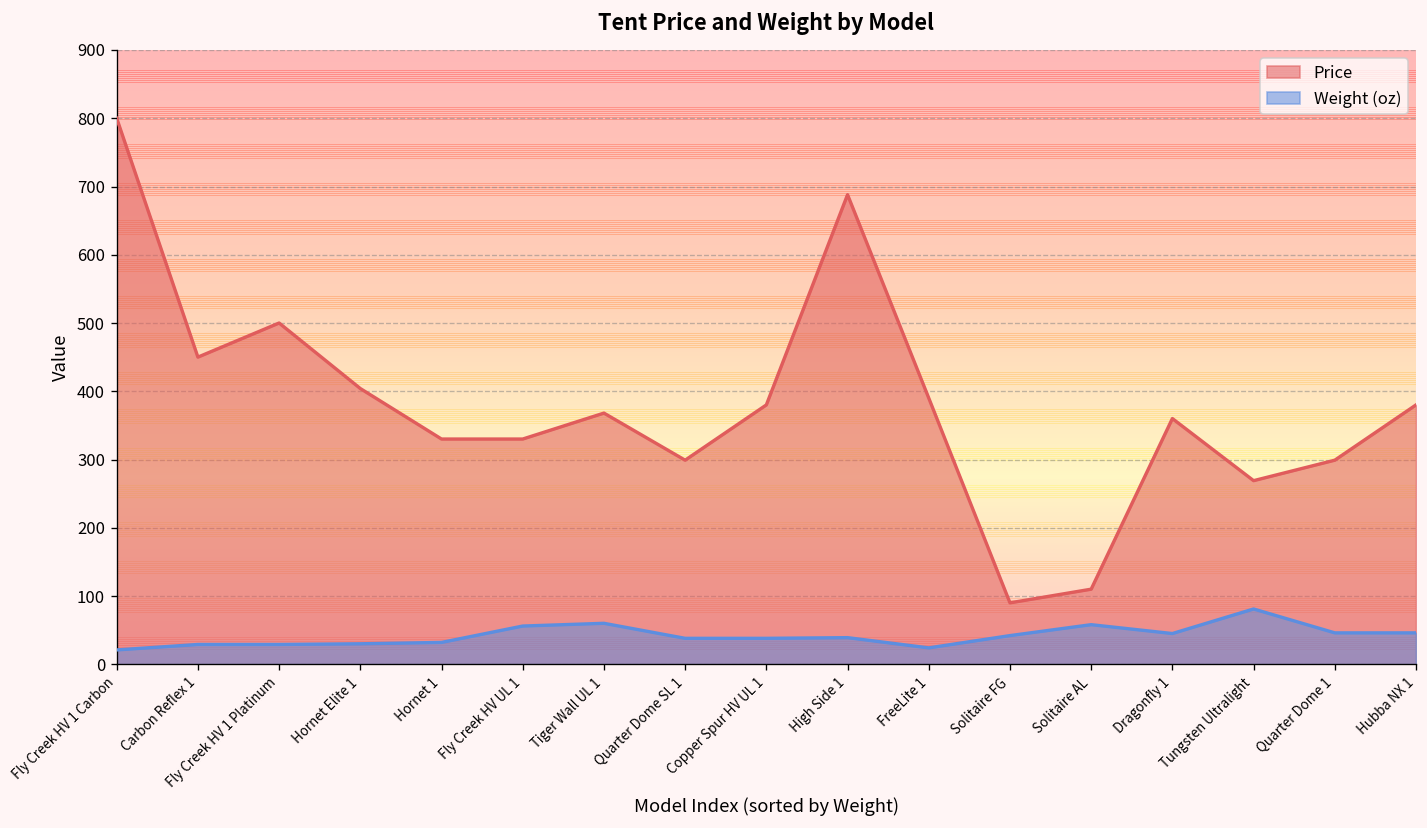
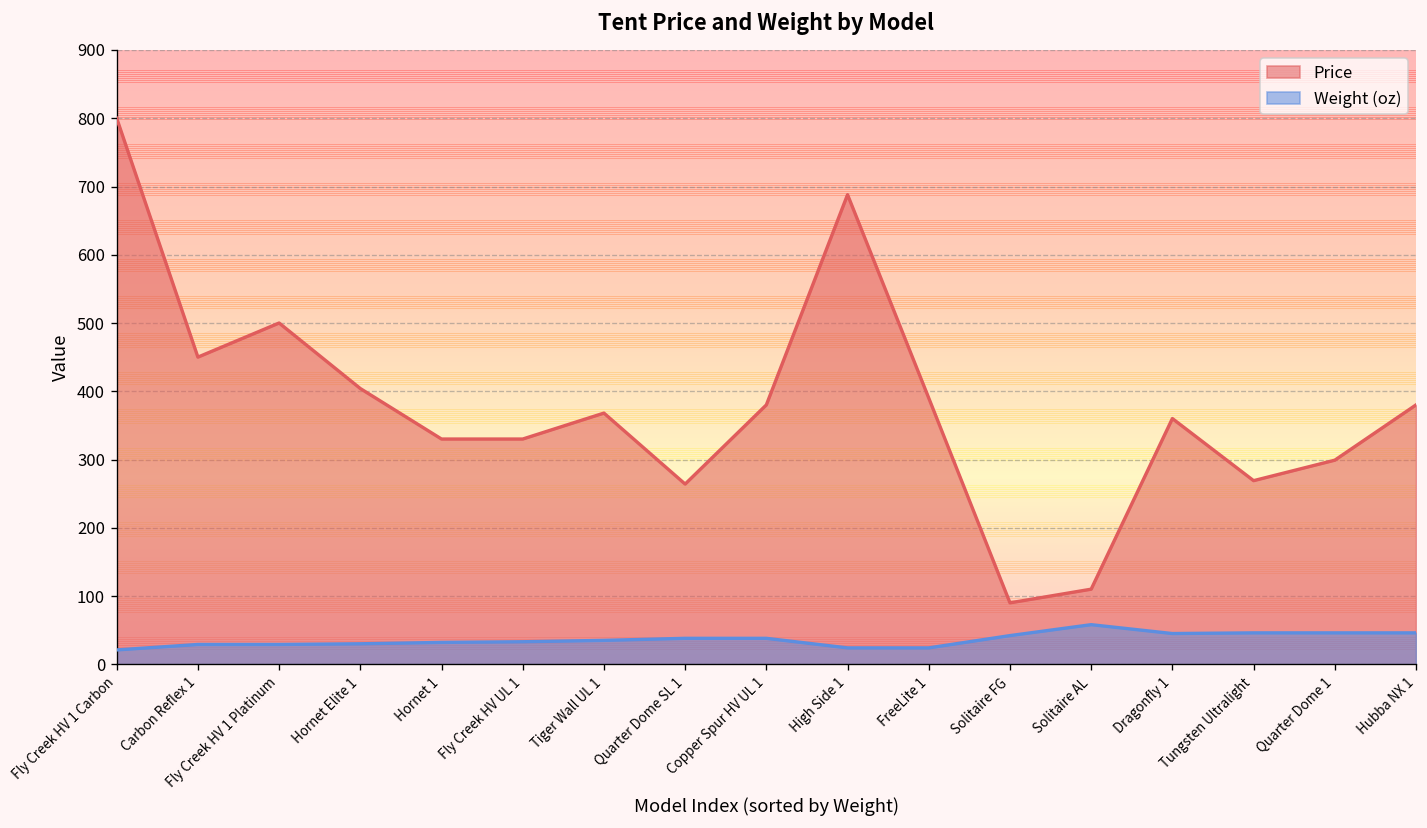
Weight (oz), Fly Creek HV UL 1: 60 -> 30
Weight (oz), Tiger Wall UL 1: 60 -> 40
Price, Quarter Dome SL 1: 300 -> 260
Weight (oz), High Side 1: 40 -> 20
Weight (oz), Tungsten Ultralight: 80 -> 50
